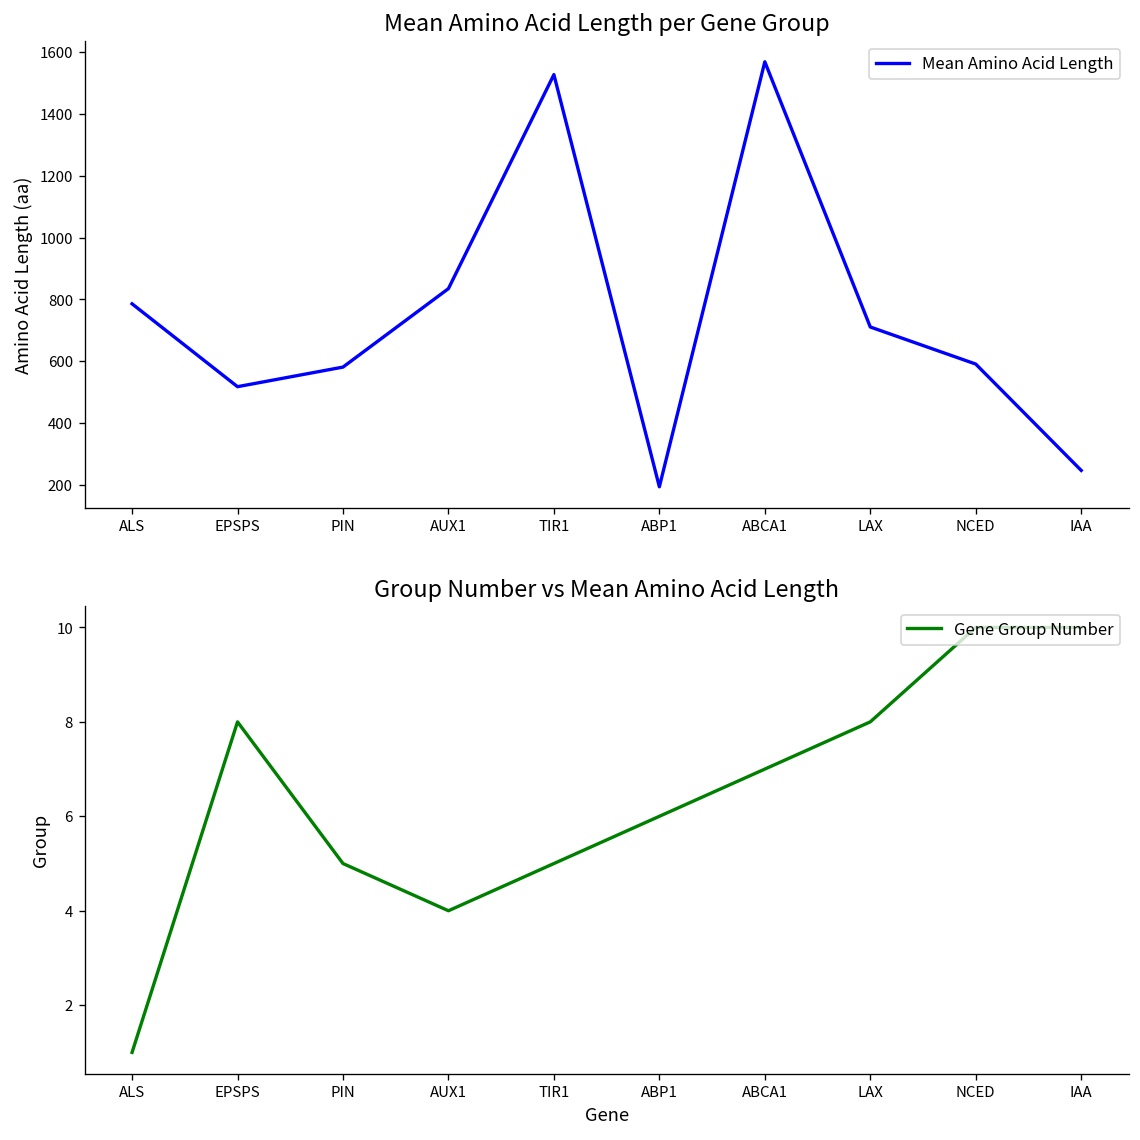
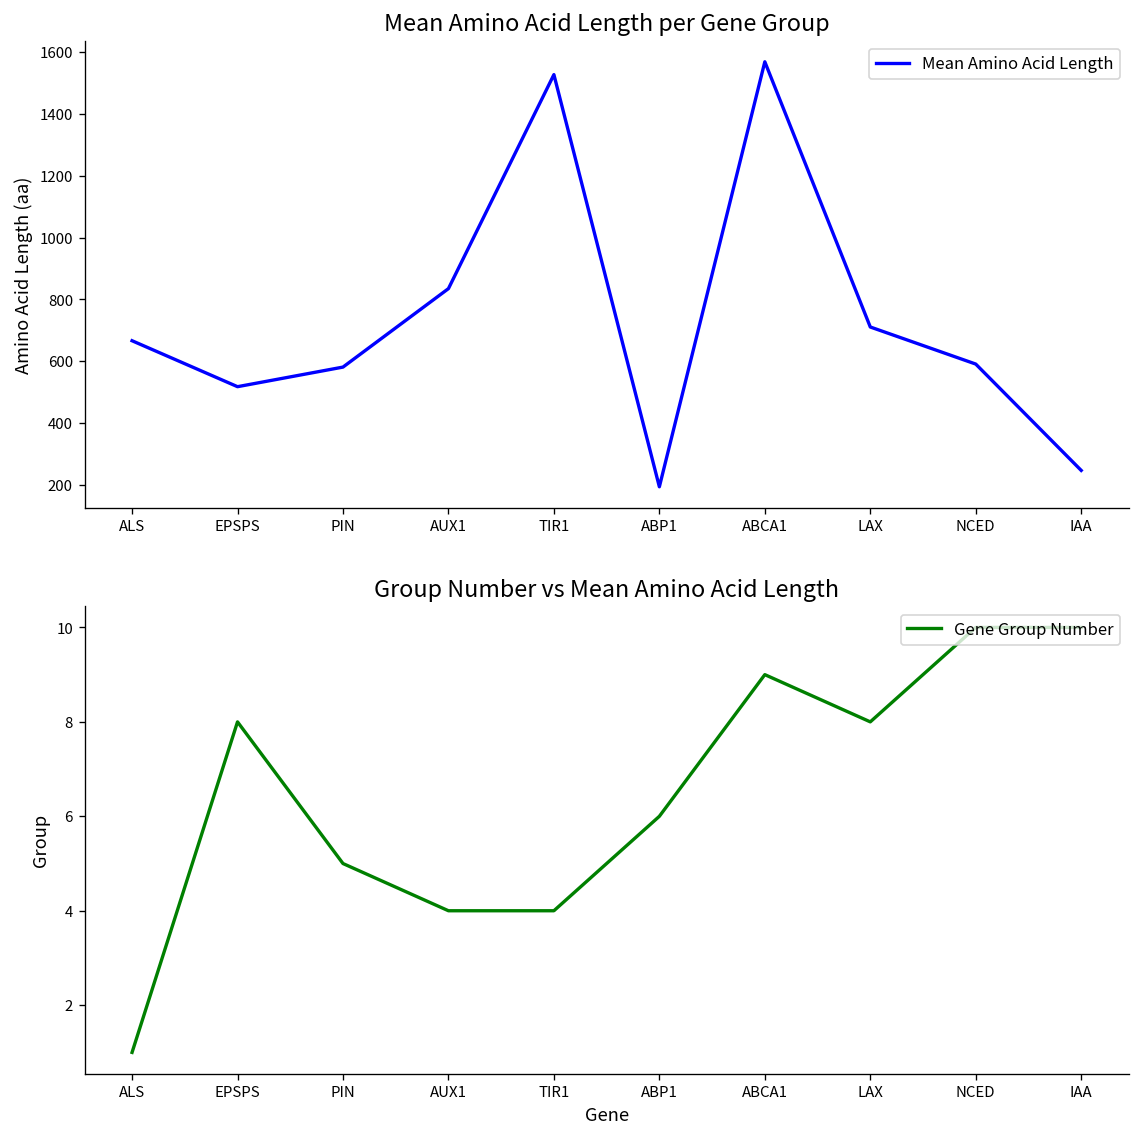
Mean Amino Acid Length per Gene Group, ALS: 790 -> 670
Group Number vs Mean Amino Acid Length, TIR1: 5 -> 4
Group Number vs Mean Amino Acid Length, ABCA1: 7 -> 9
